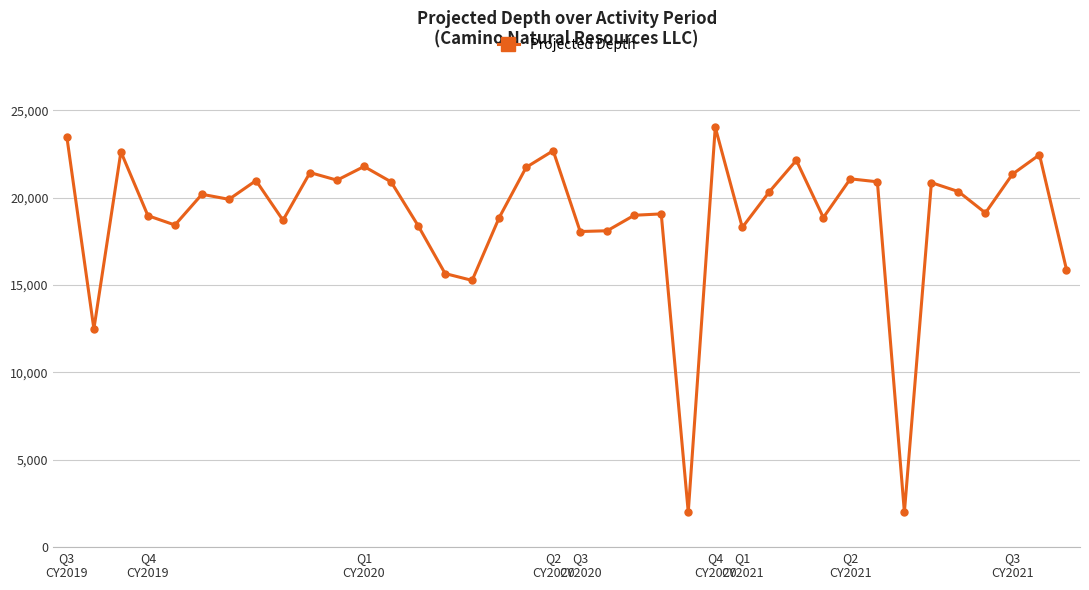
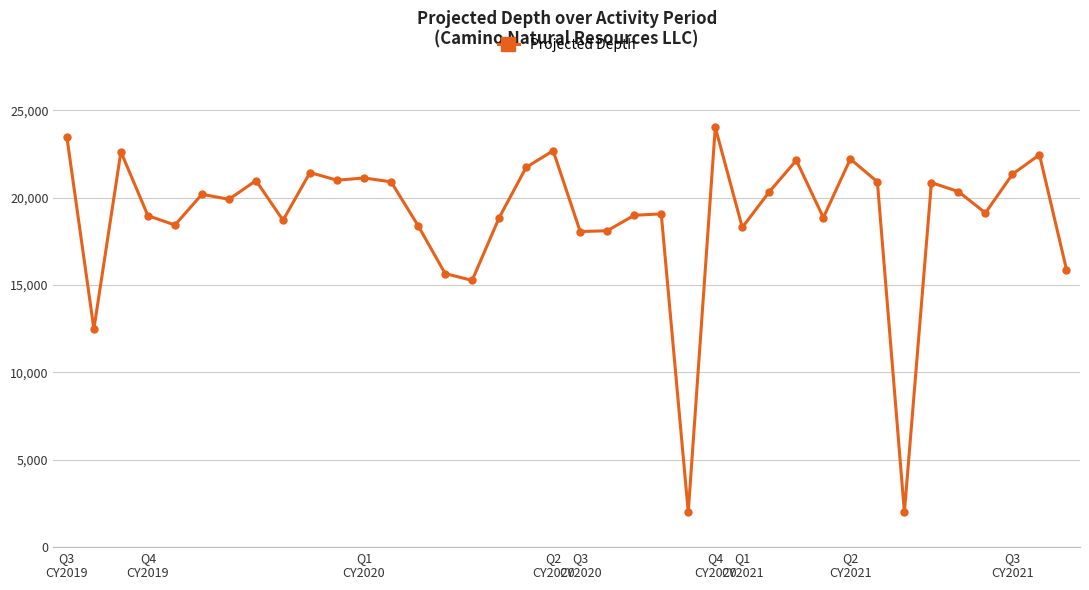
Q1 CY2020: 21,800 -> 21,100
Q2 CY2021: 21,100 -> 22,200
